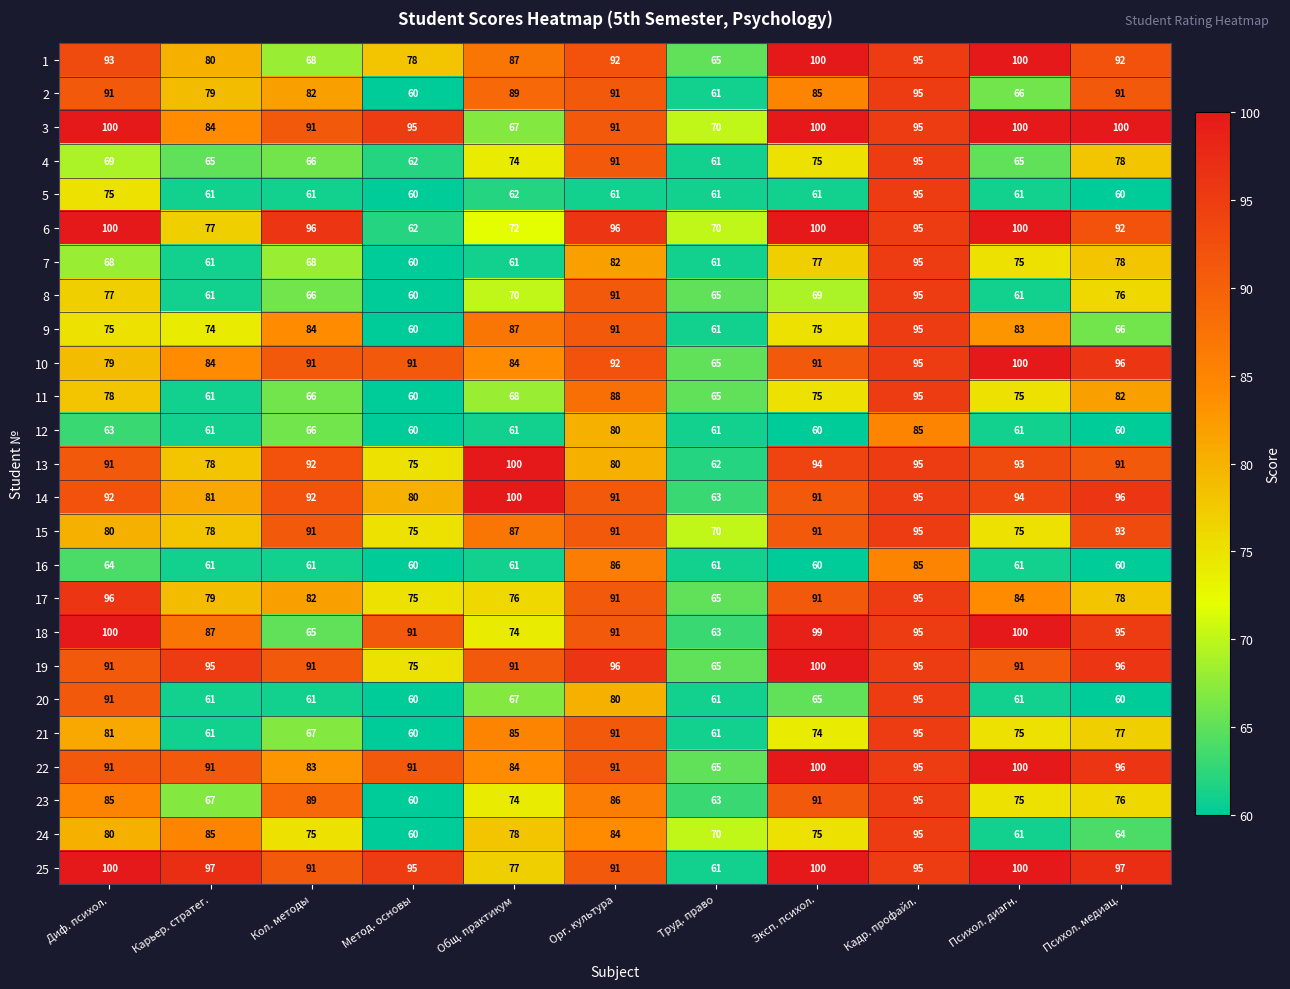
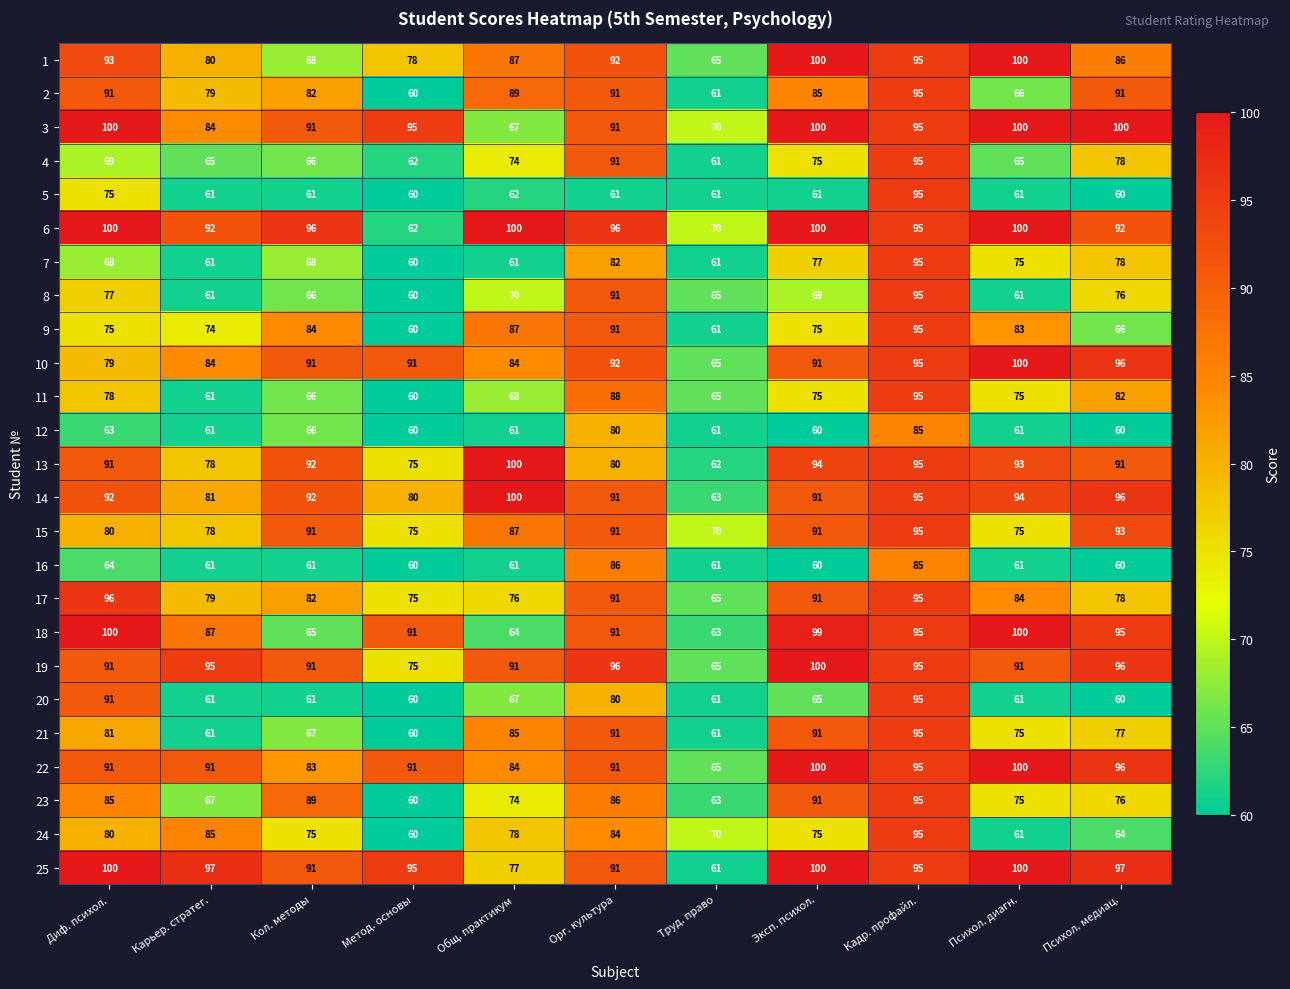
1, Психол. медиац.: 92 -> 86
6, Карьер. стратег.: 77 -> 92
6, Общ. практикум: 72 -> 100
18, Общ. практикум: 74 -> 64
21, Эксп. психол.: 74 -> 91
